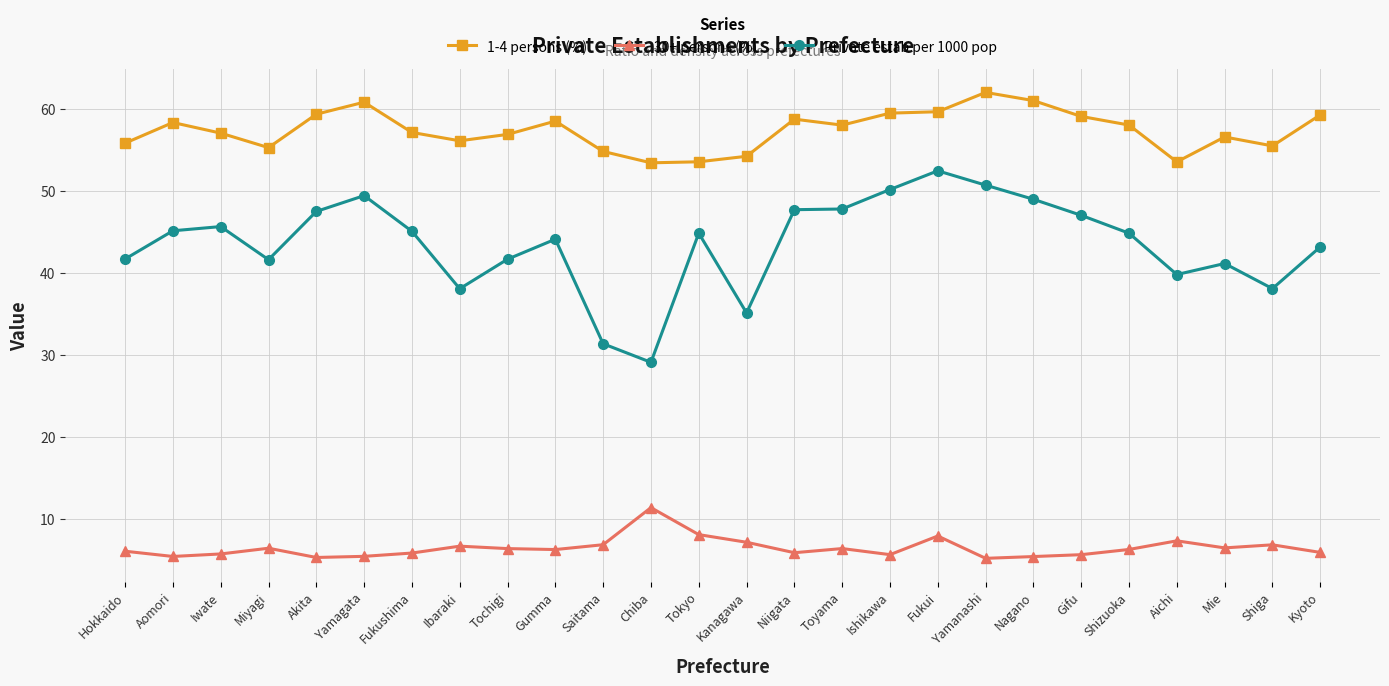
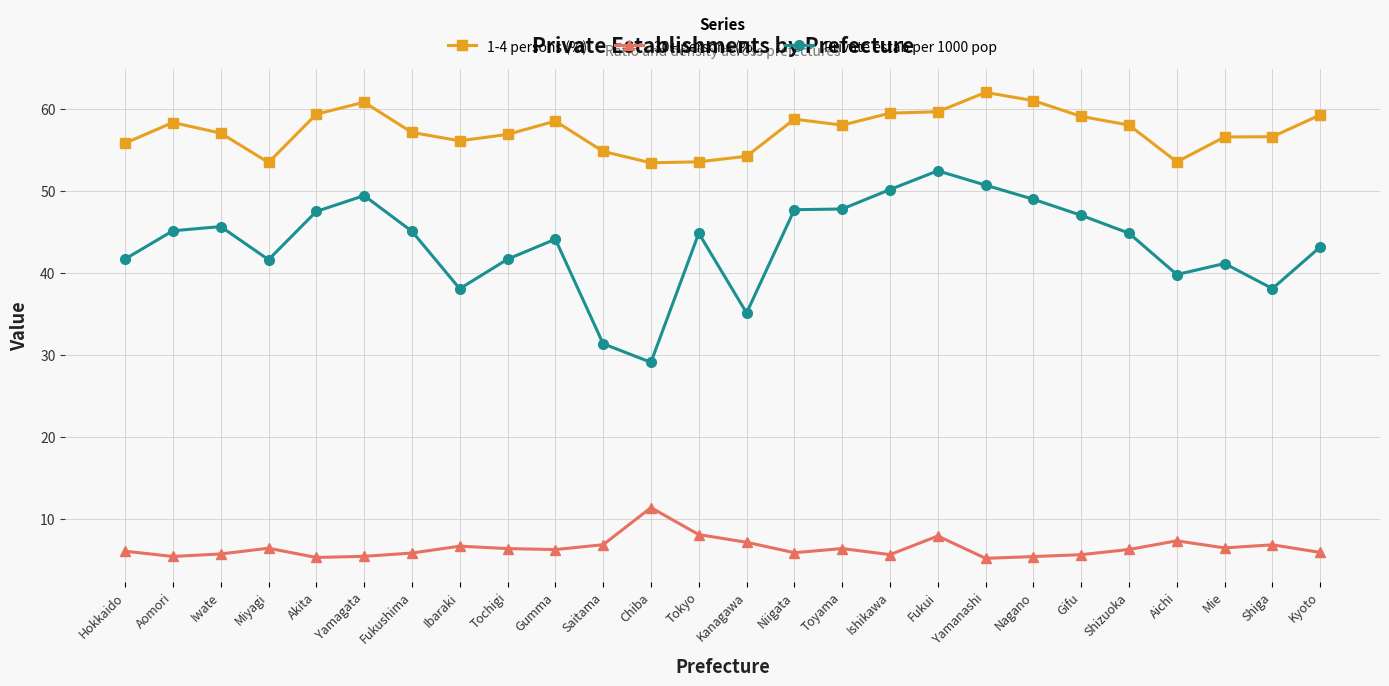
1-4 persons (%), Miyagi: 55 -> 53
1-4 persons (%), Shiga: 55 -> 57
